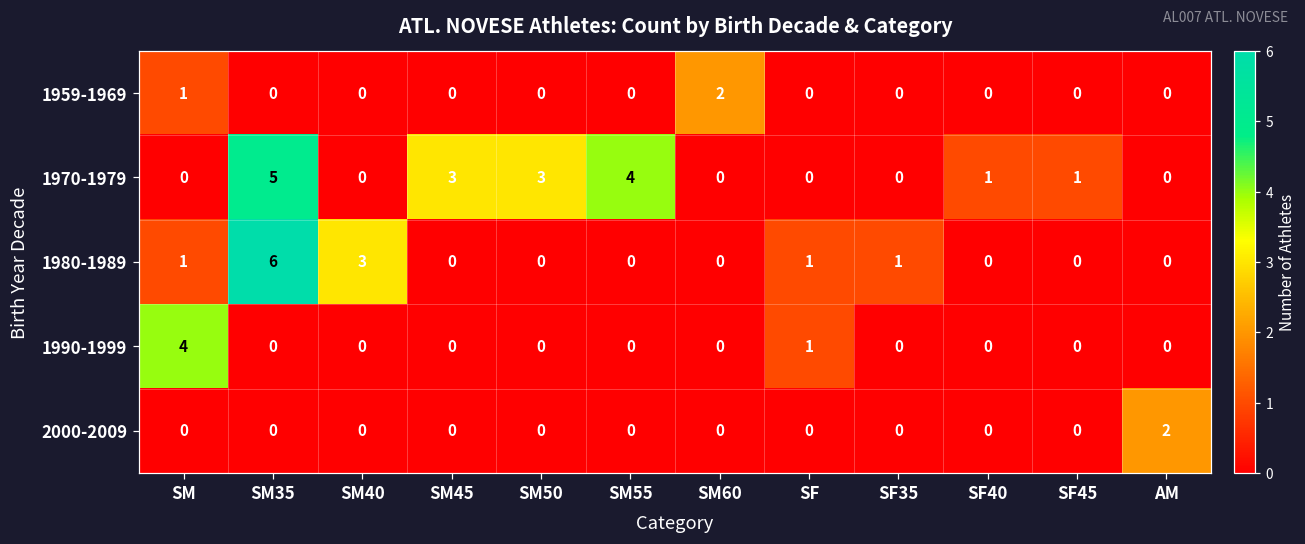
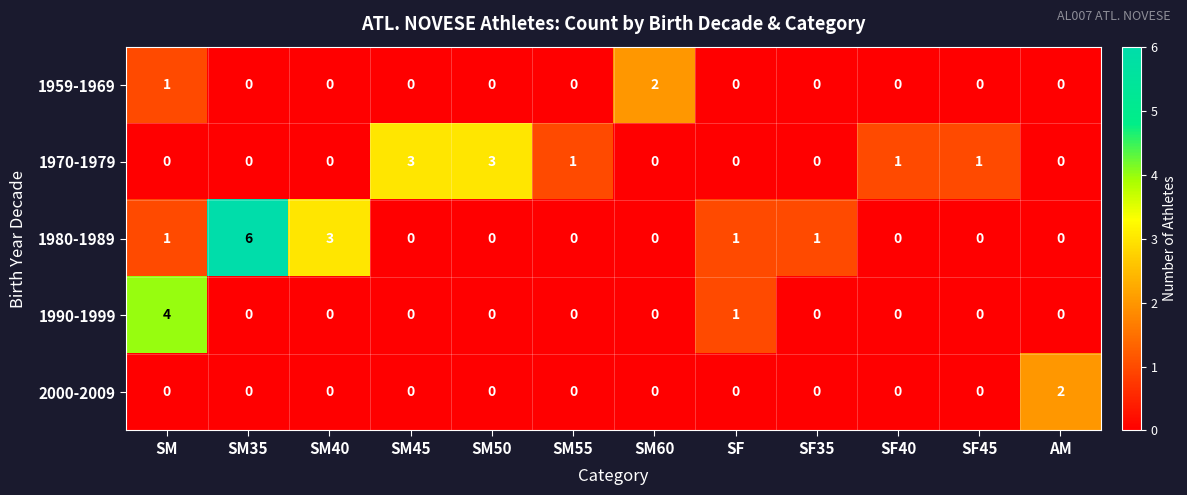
1970-1979, SM35: 5 -> 0
1970-1979, SM55: 4 -> 1
